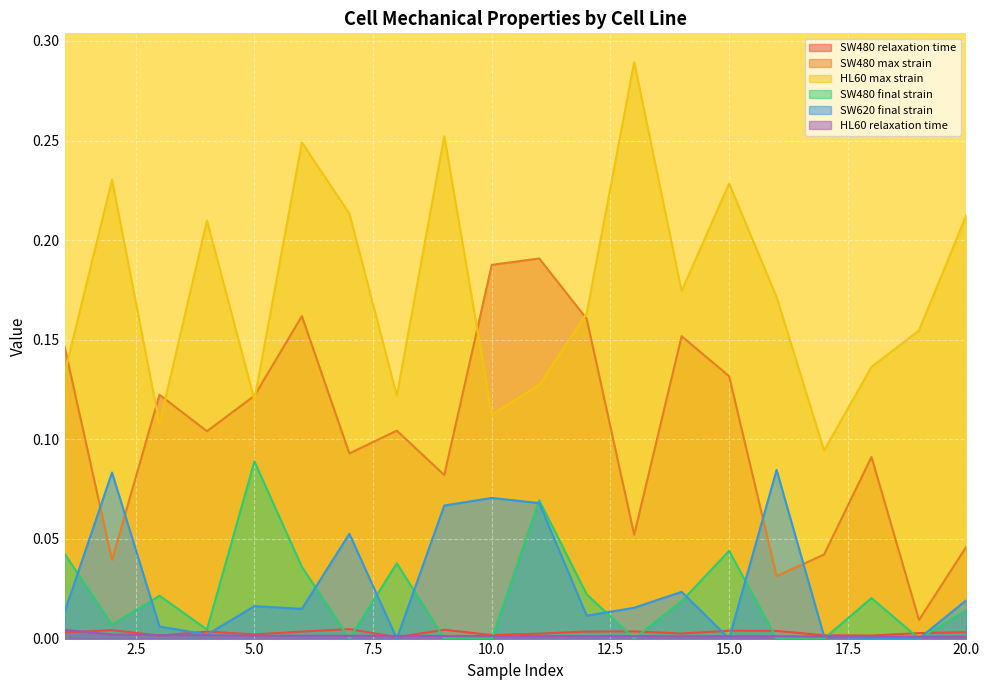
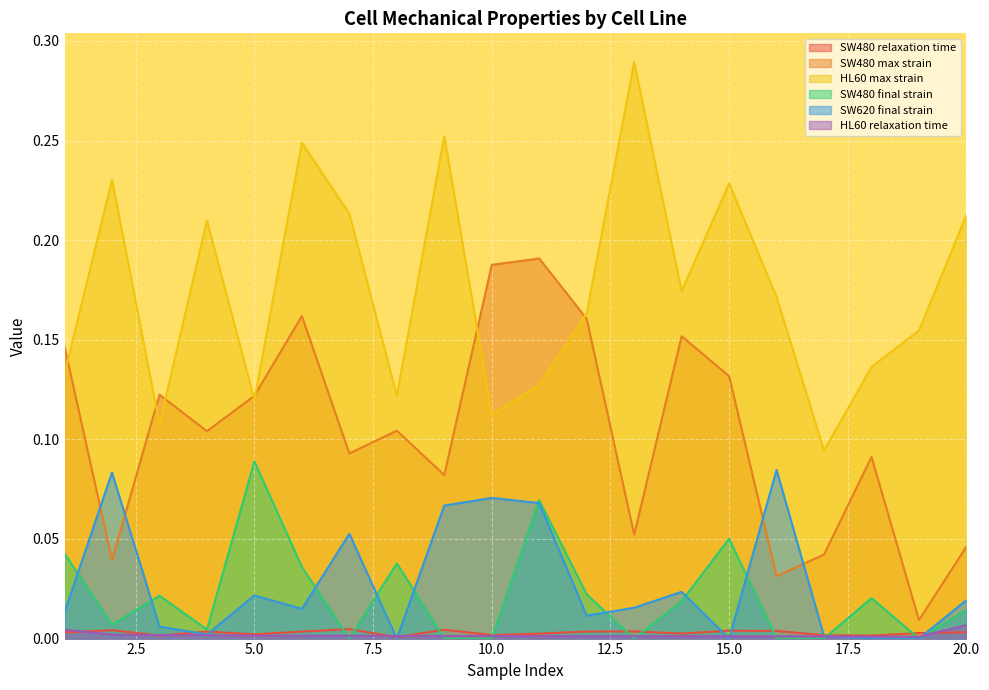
SW620 final strain, 5.0: 0.016 -> 0.022
SW480 final strain, 15.0: 0.044 -> 0.050
HL60 relaxation time, 20.0: 0.001 -> 0.007
